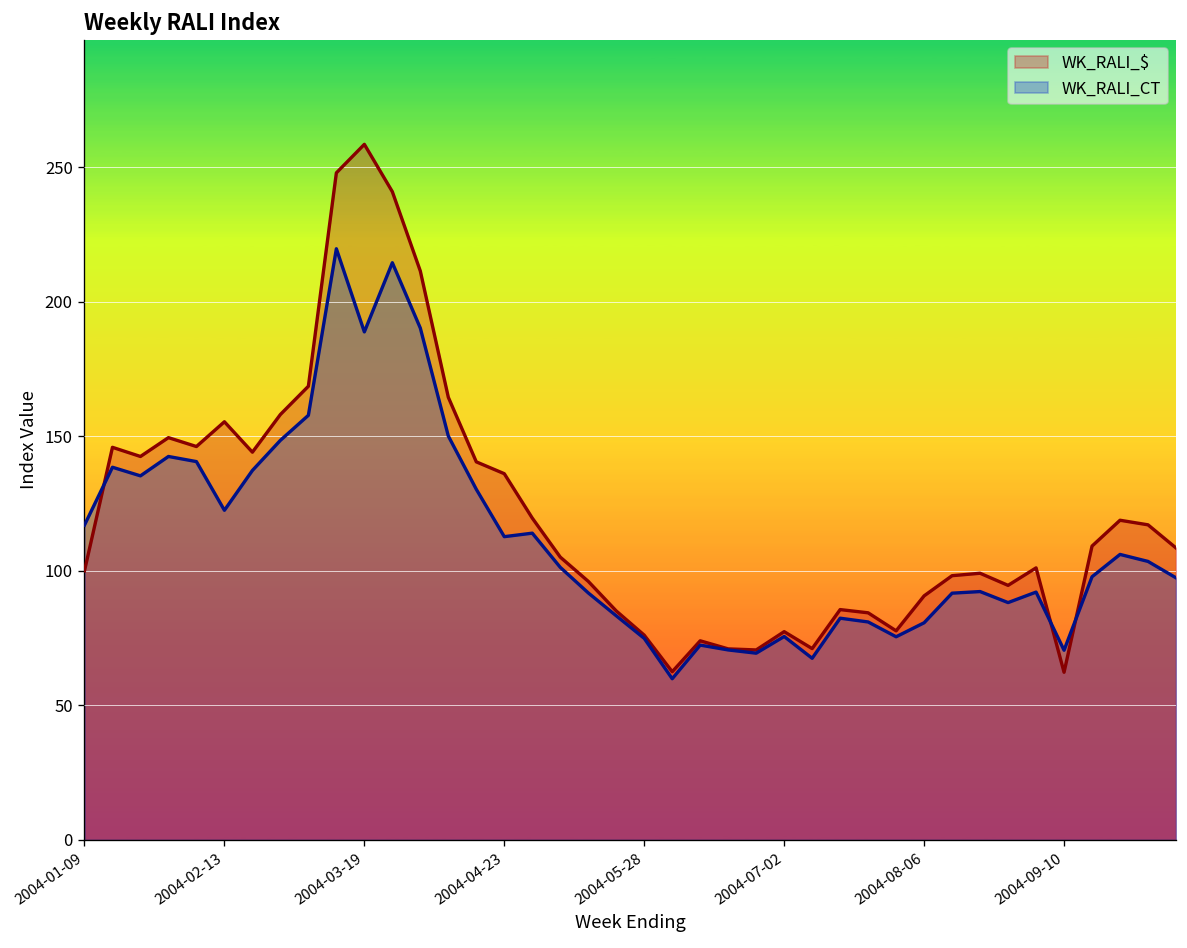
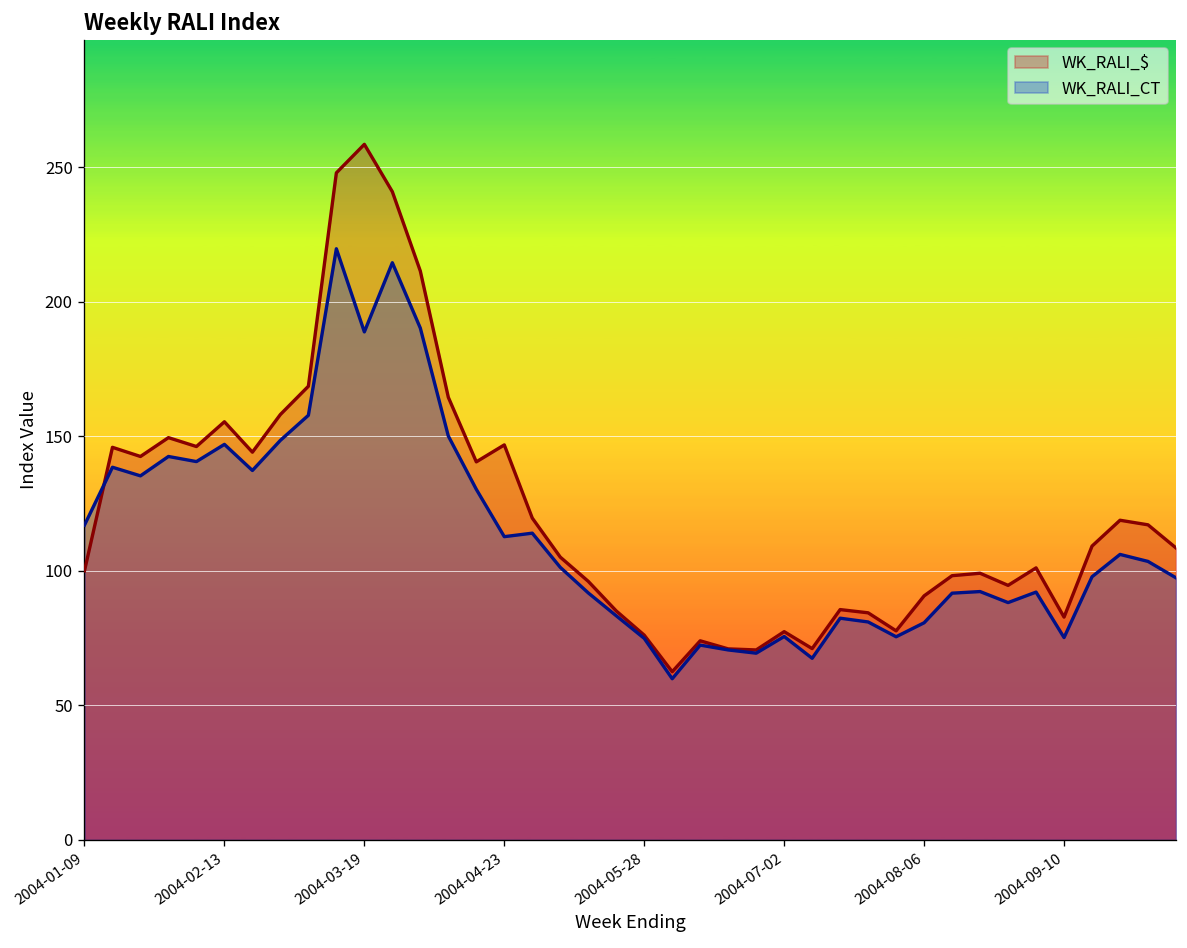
WK_RALI_CT, 2004-02-13: 123 -> 147
WK_RALI_$, 2004-04-23: 136 -> 147
WK_RALI_$, 2004-09-10: 62 -> 83
WK_RALI_CT, 2004-09-10: 71 -> 75
